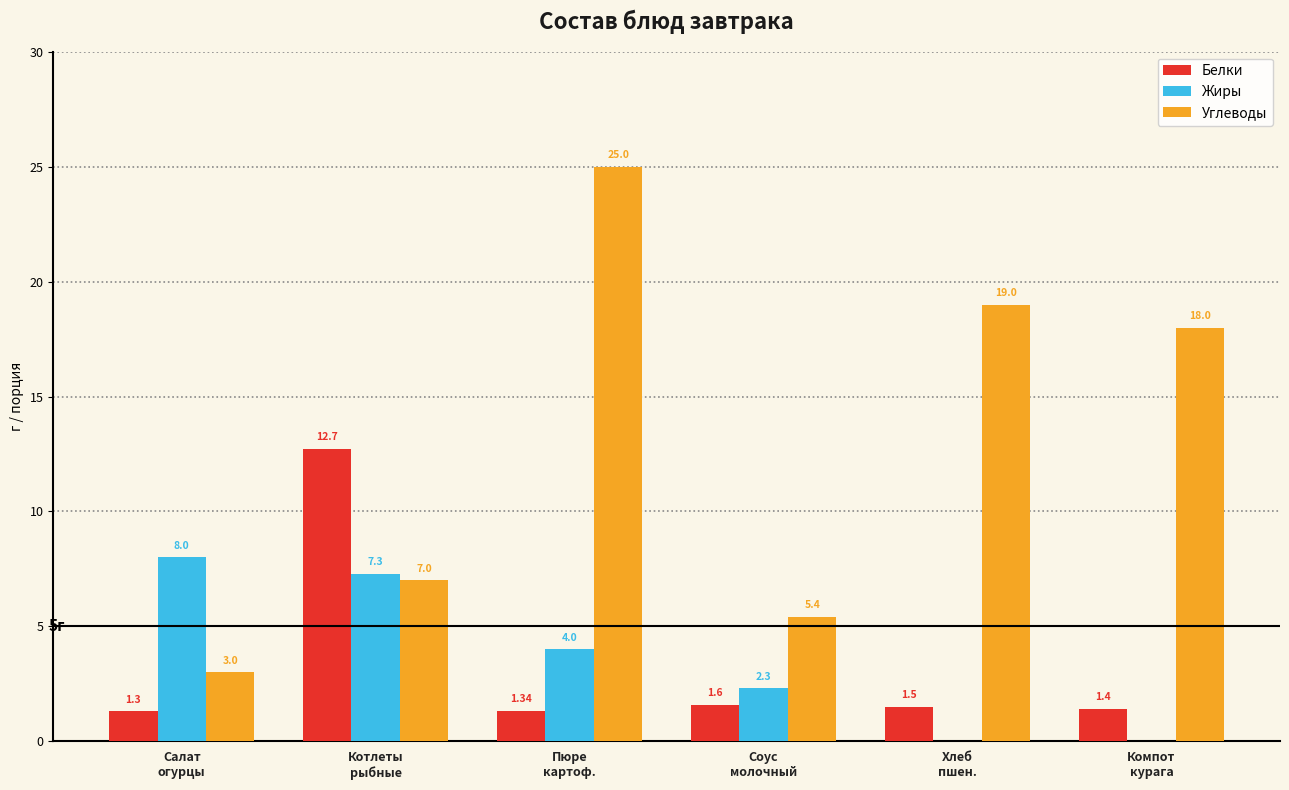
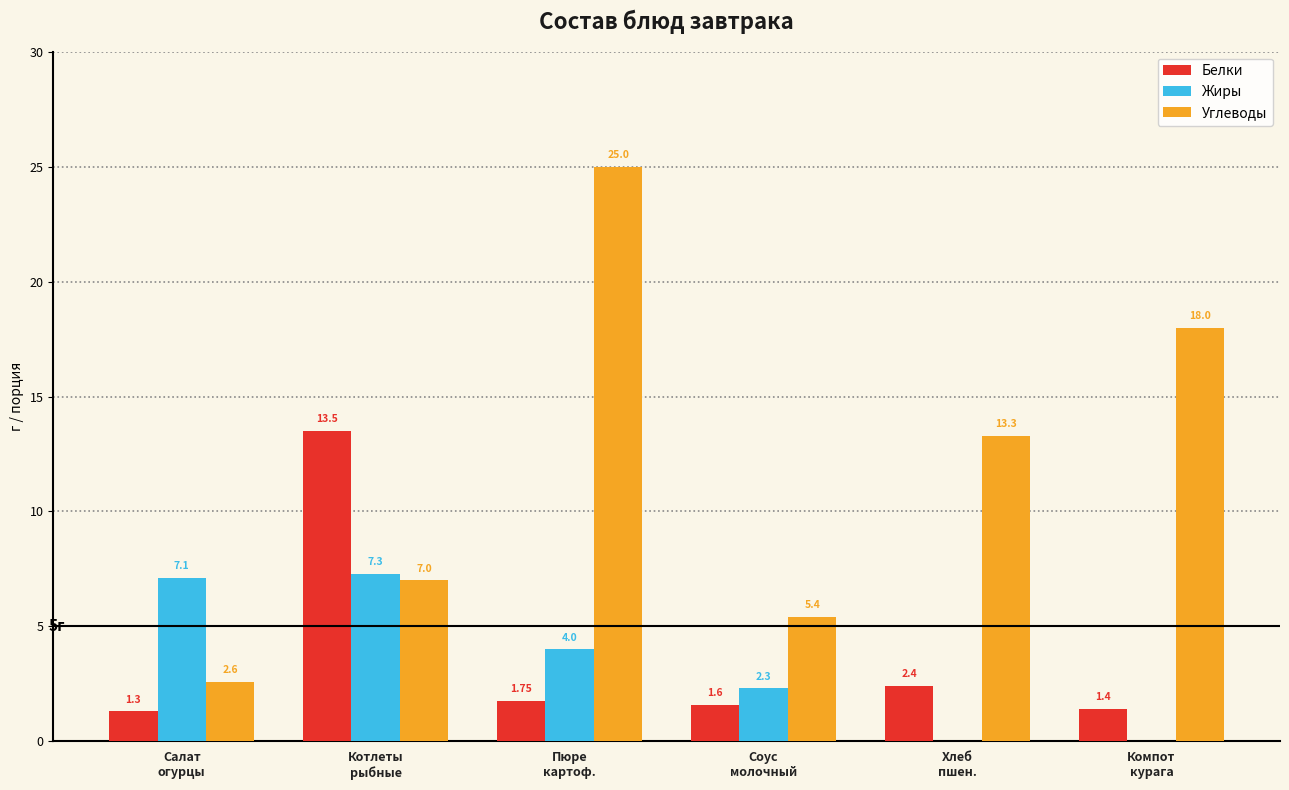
Жиры, Салат огурцы: 8.0 -> 7.1
Углеводы, Салат огурцы: 3.0 -> 2.6
Белки, Котлеты рыбные: 12.7 -> 13.5
Белки, Пюре картоф.: 1.34 -> 1.75
Белки, Хлеб пшен.: 1.5 -> 2.4
Углеводы, Хлеб пшен.: 19.0 -> 13.3
